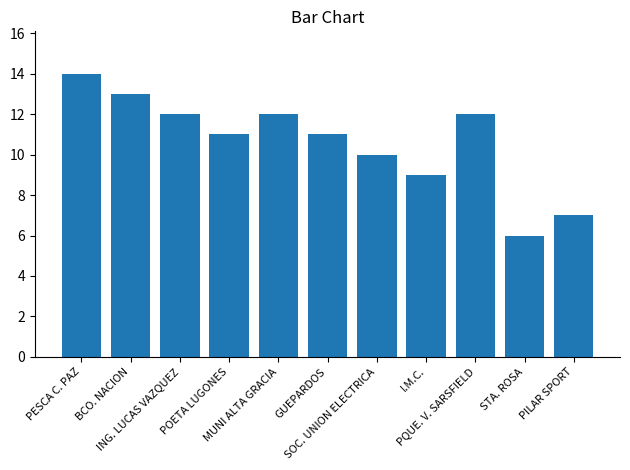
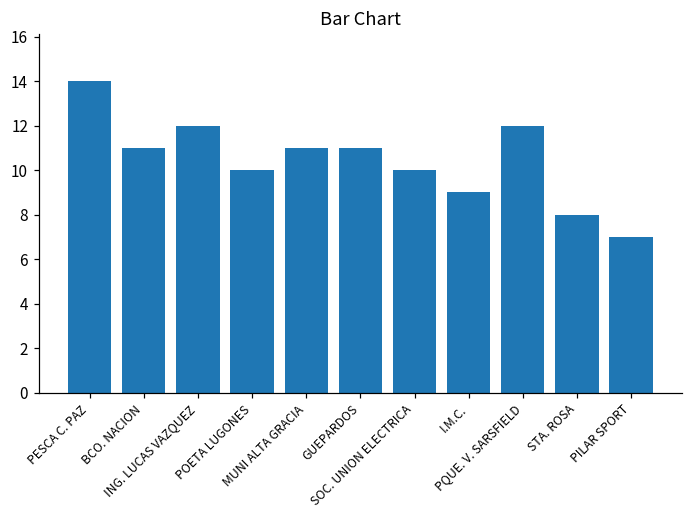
BCO. NACION: 13 -> 11
POETA LUGONES: 11 -> 10
MUNI ALTA GRACIA: 12 -> 11
STA. ROSA: 6 -> 8
